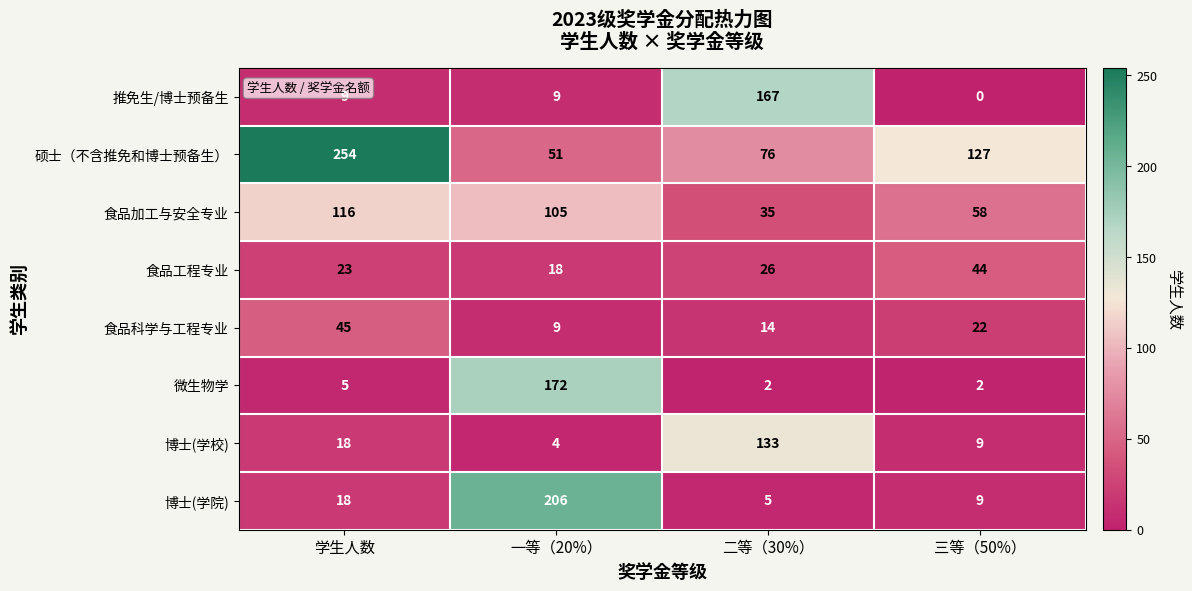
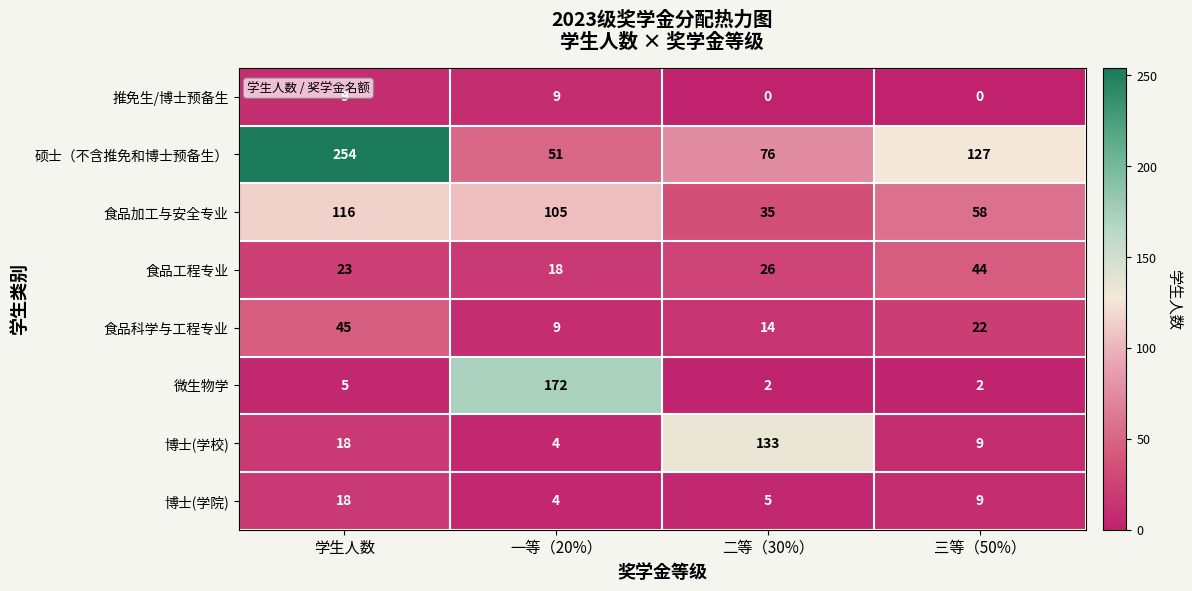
推免生/博士预备生, 二等（30%）: 167 -> 0
博士(学院), 一等（20%）: 206 -> 4
